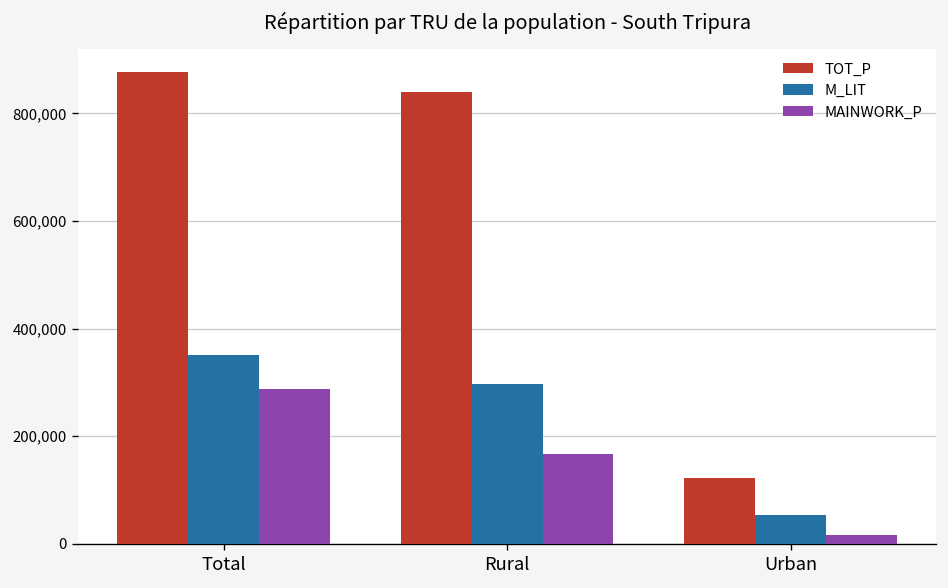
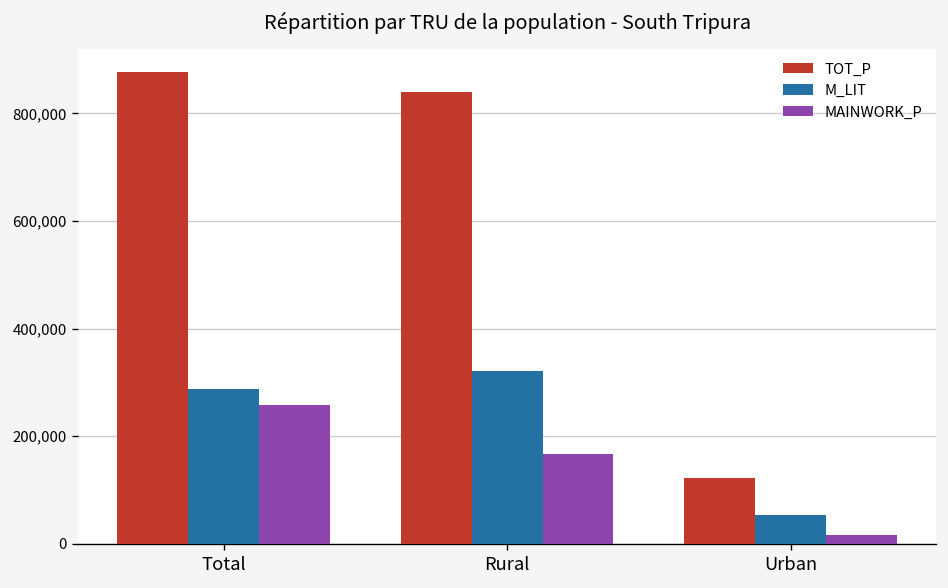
M_LIT, Total: 350,000 -> 290,000
MAINWORK_P, Total: 290,000 -> 260,000
M_LIT, Rural: 300,000 -> 320,000
